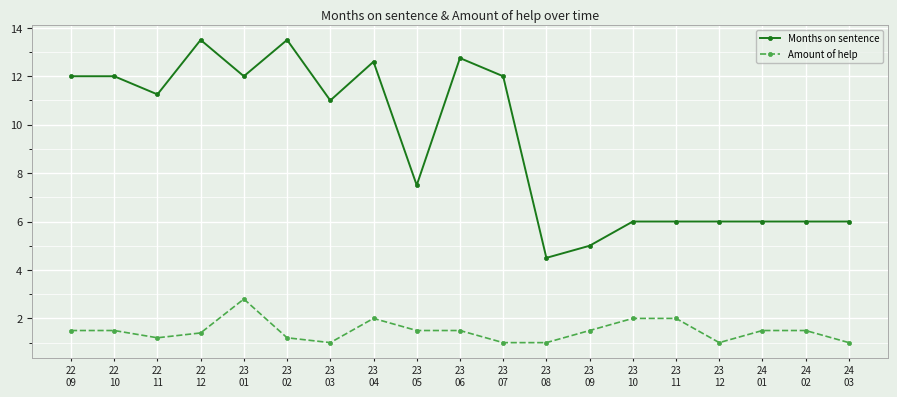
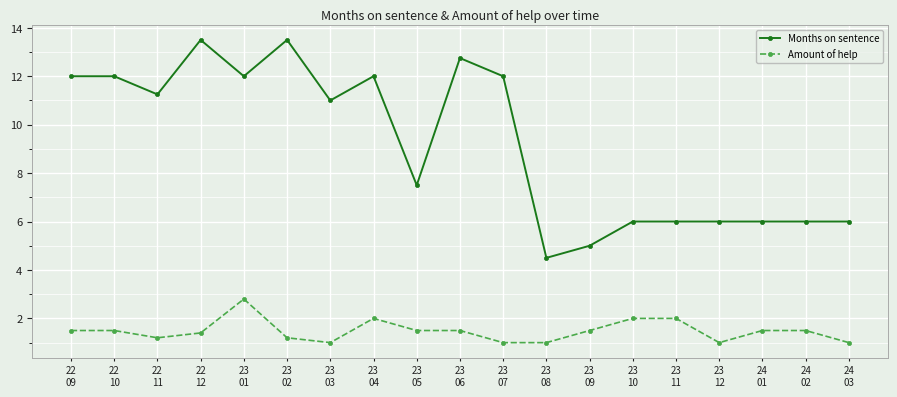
Months on sentence, 23 04: 12.6 -> 12.0
